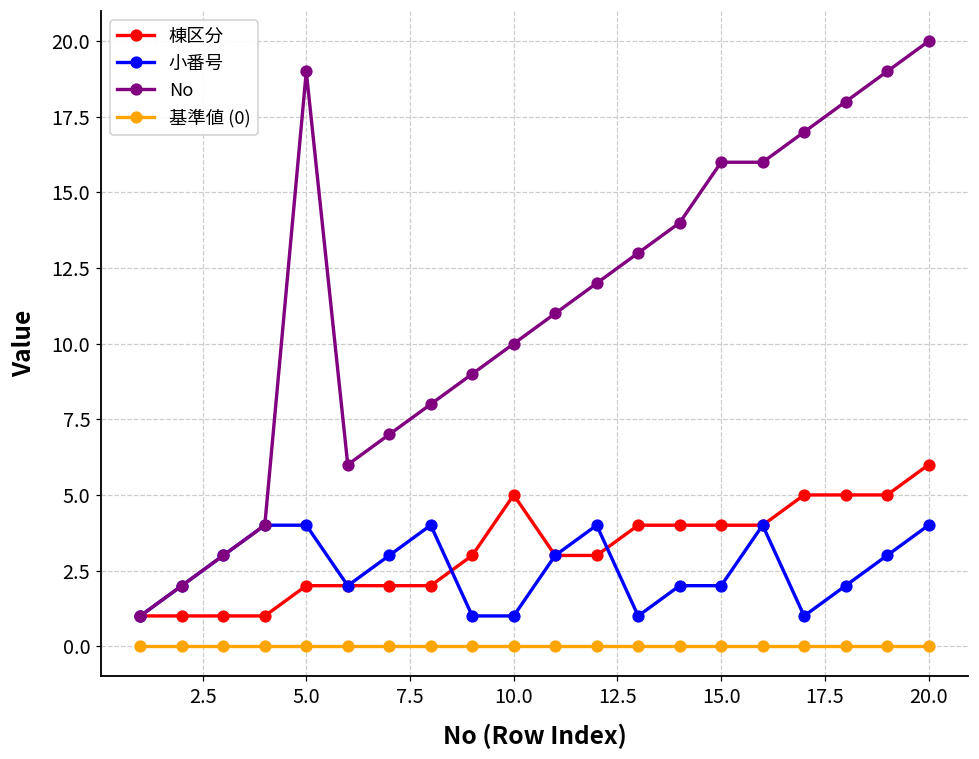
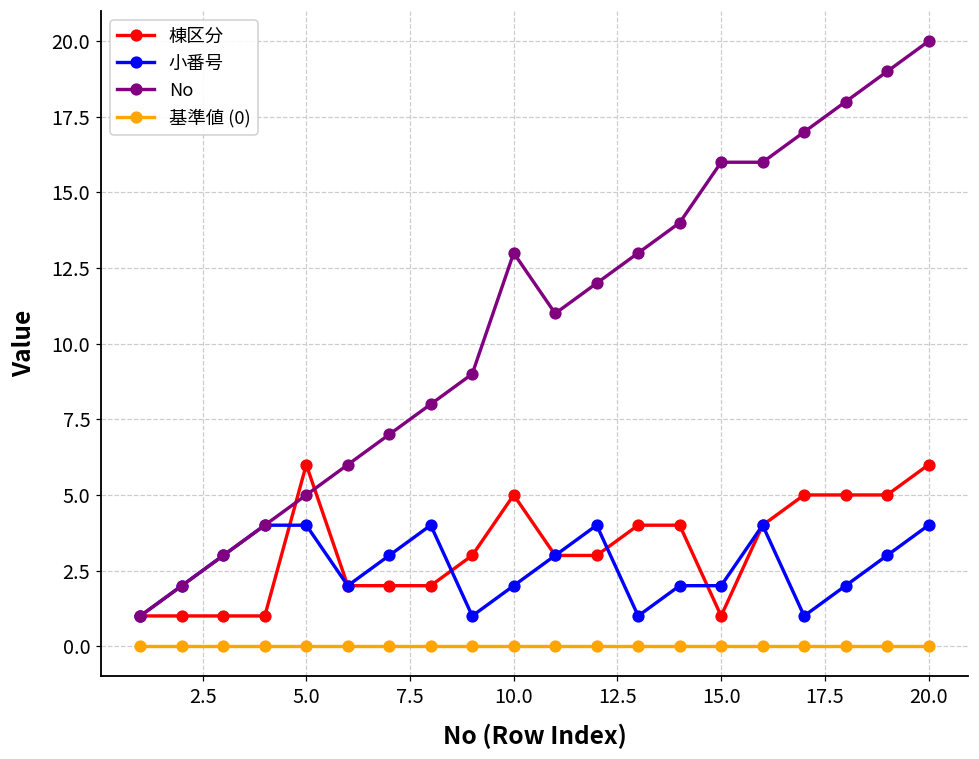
棟区分, 5.0: 2 -> 6
No, 5.0: 19 -> 5
小番号, 10.0: 1 -> 2
No, 10.0: 10 -> 13
棟区分, 15.0: 4 -> 1
